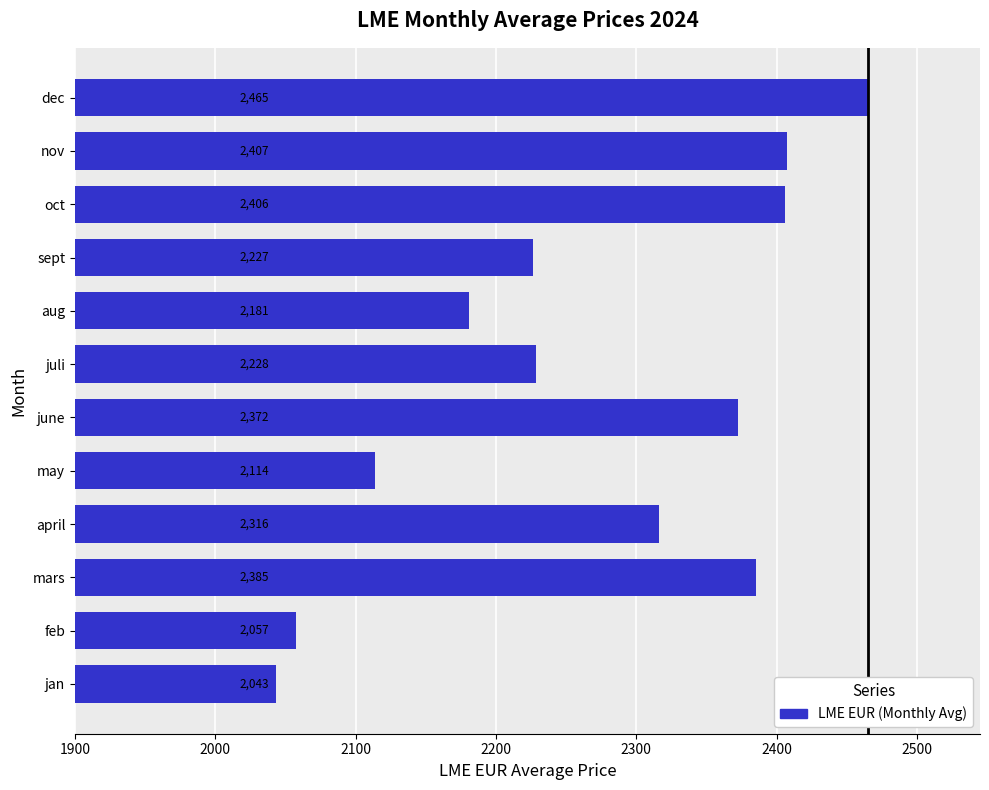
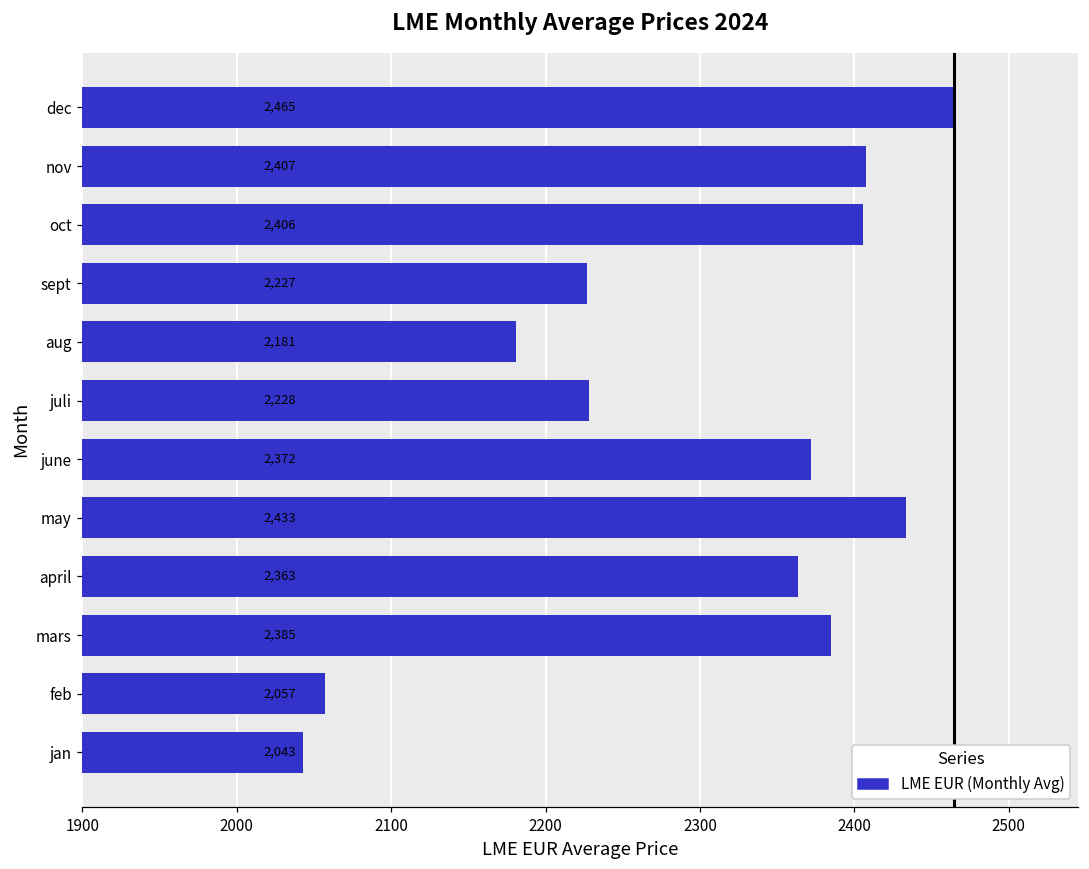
may: 2,114 -> 2,433
april: 2,316 -> 2,363
